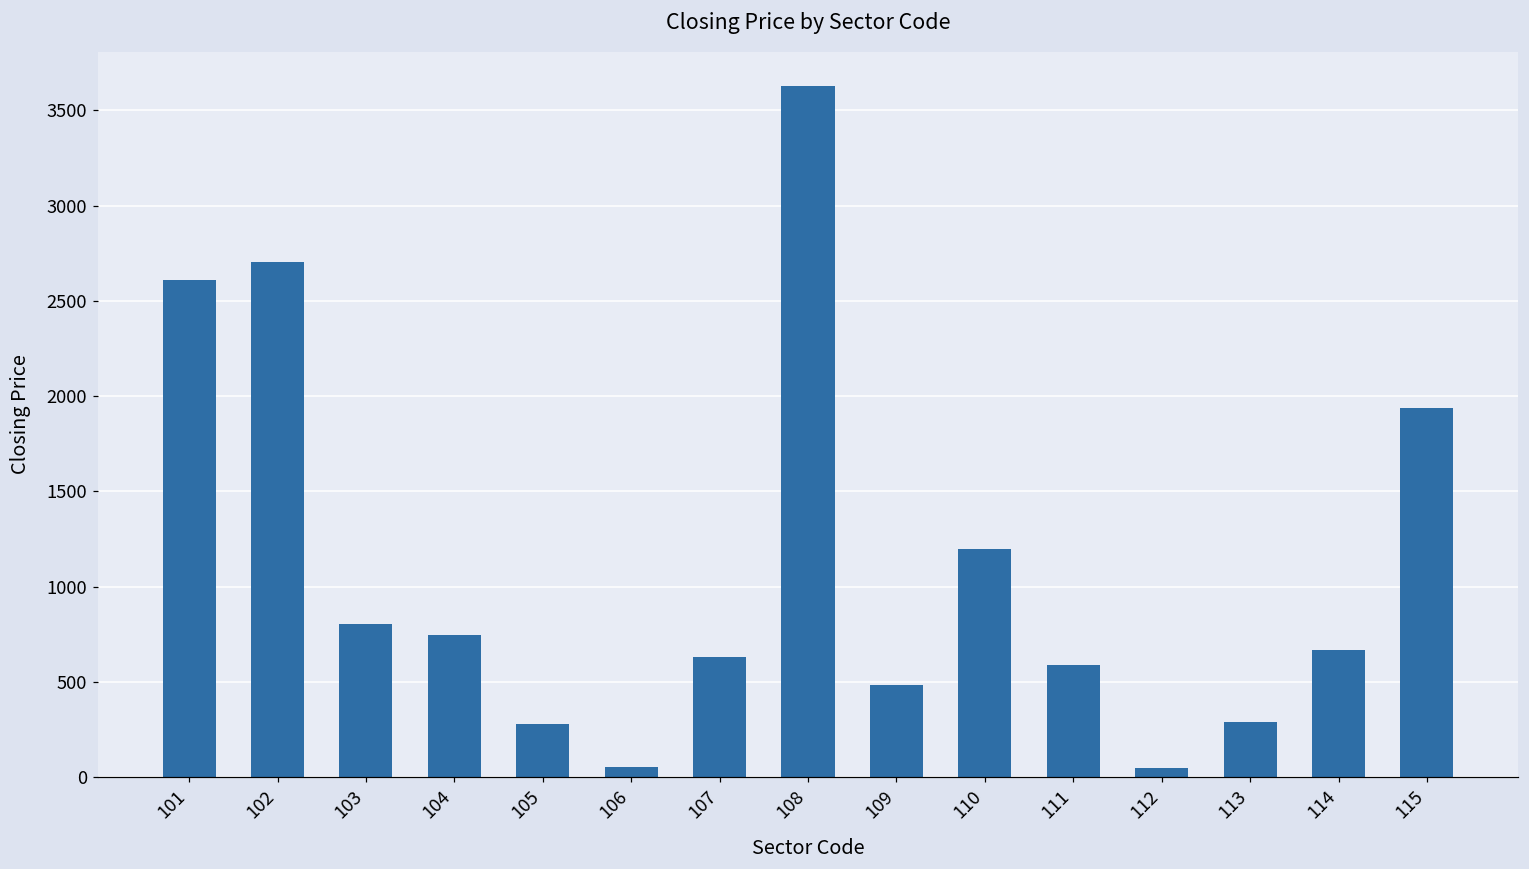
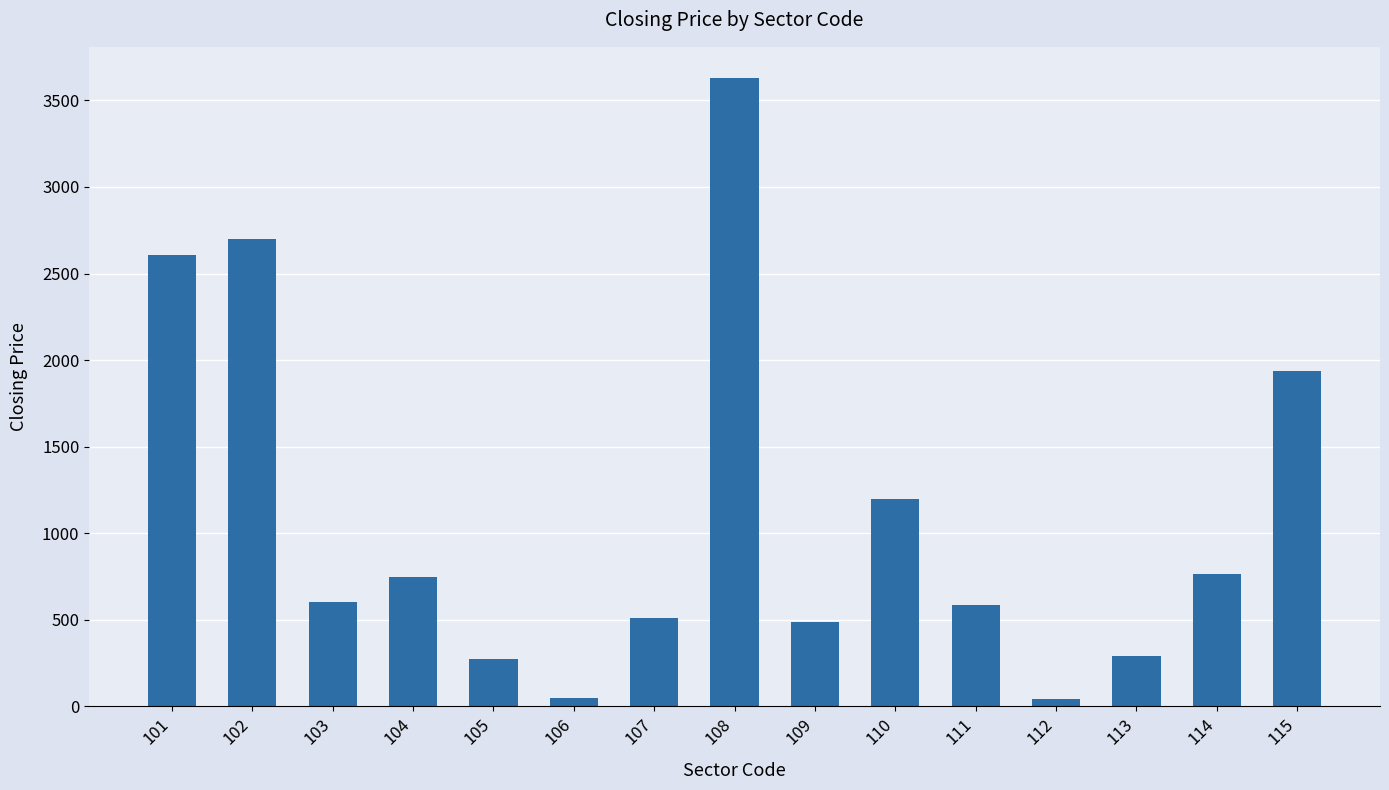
103: 800 -> 610
107: 630 -> 510
114: 670 -> 760
